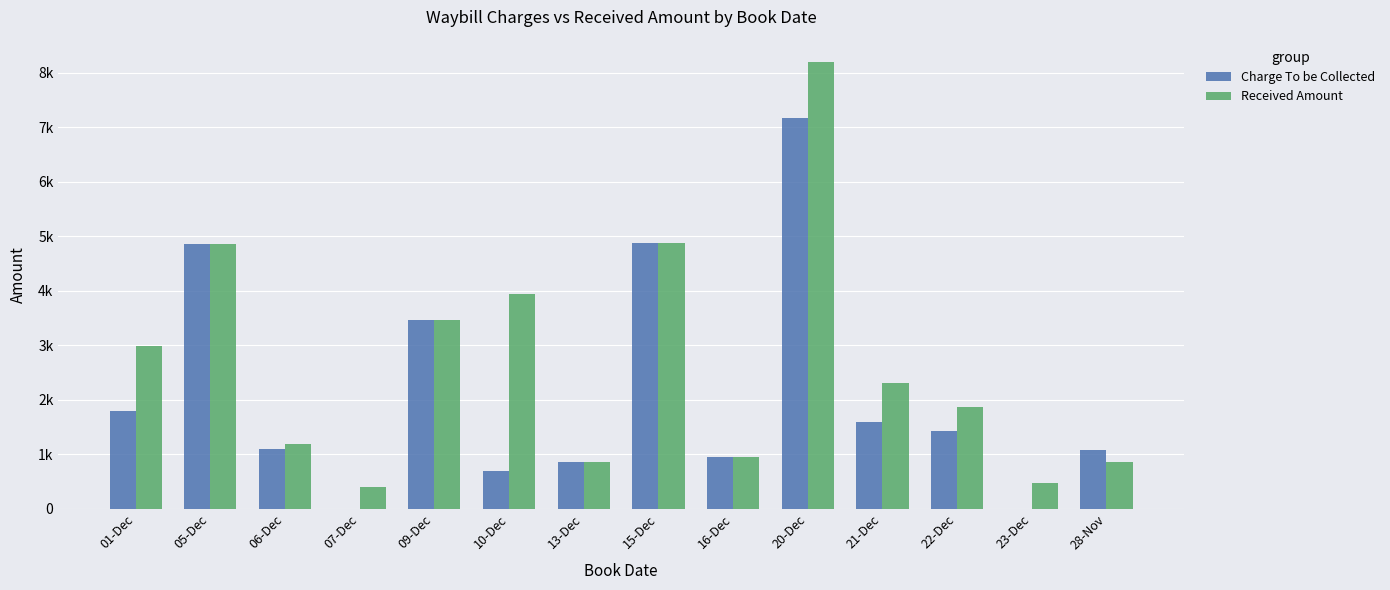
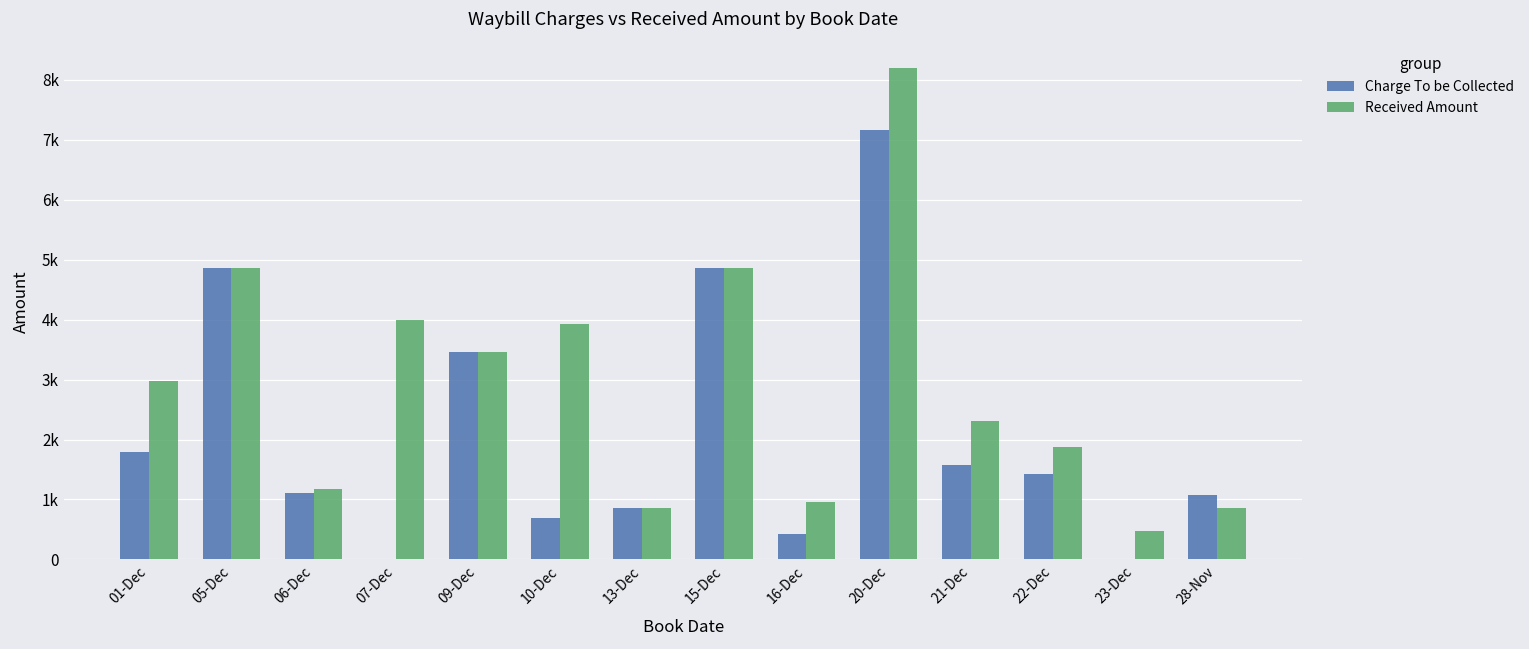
Received Amount, 07-Dec: 400 -> 4000
Charge To be Collected, 16-Dec: 1000 -> 400
